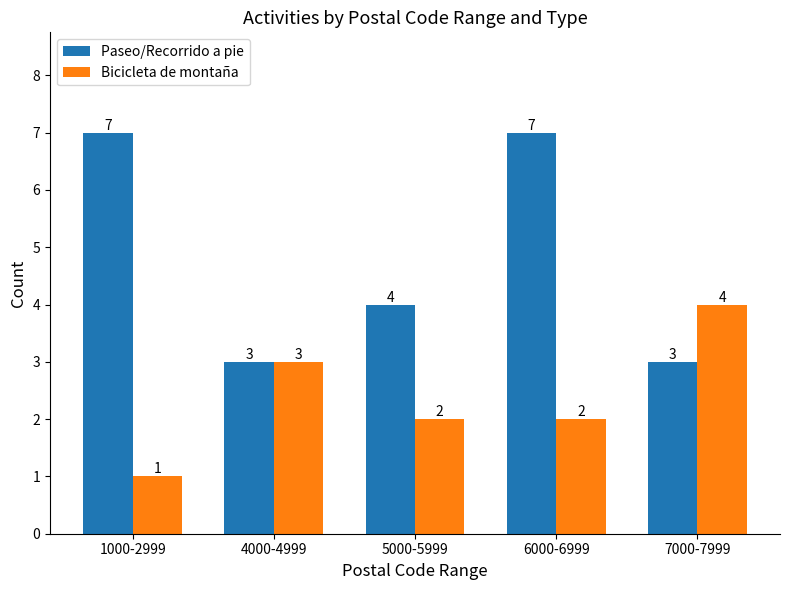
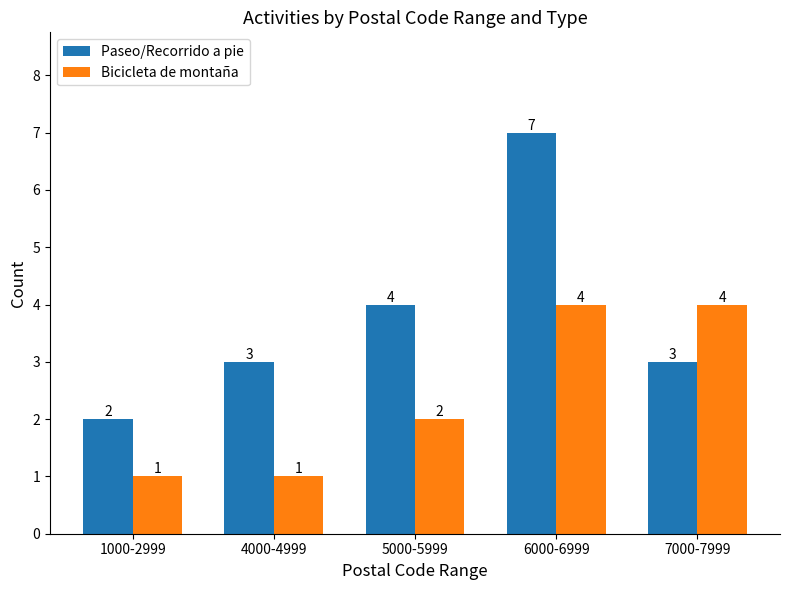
Paseo/Recorrido a pie, 1000-2999: 7 -> 2
Bicicleta de montaña, 4000-4999: 3 -> 1
Bicicleta de montaña, 6000-6999: 2 -> 4
